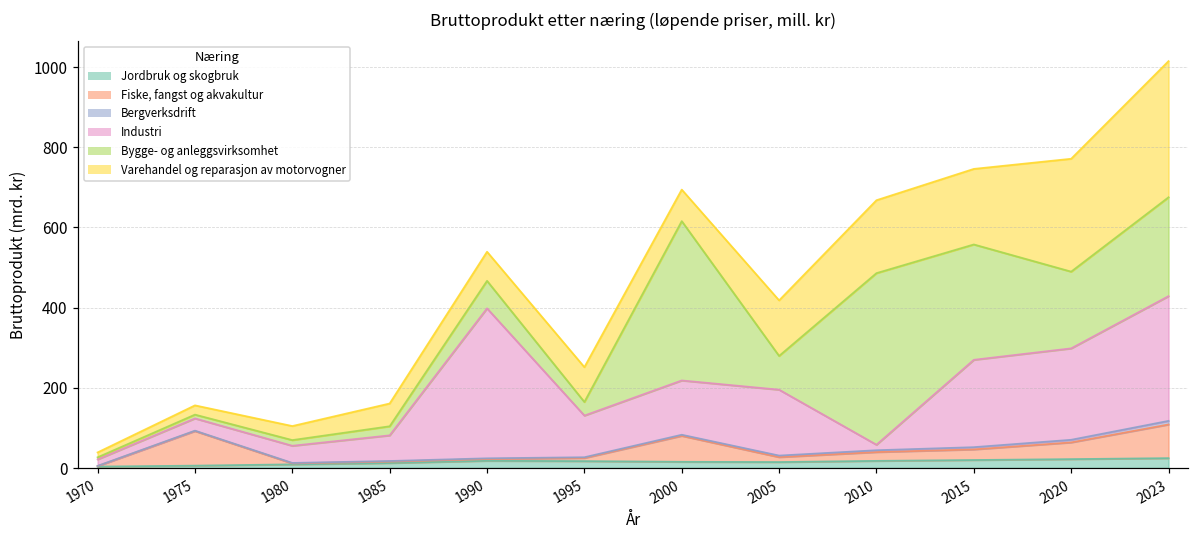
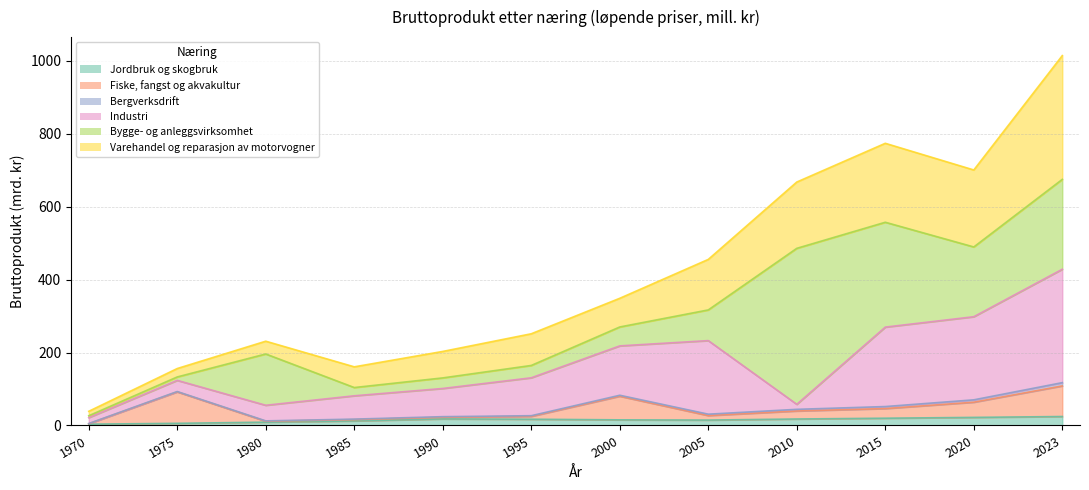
Bygge- og anleggsvirksomhet, 1980: 10 -> 140
Industri, 1990: 370 -> 80
Bygge- og anleggsvirksomhet, 1990: 70 -> 30
Bygge- og anleggsvirksomhet, 2000: 400 -> 50
Industri, 2005: 160 -> 200
Varehandel og reparasjon av motorvogner, 2015: 190 -> 220
Varehandel og reparasjon av motorvogner, 2020: 280 -> 210
